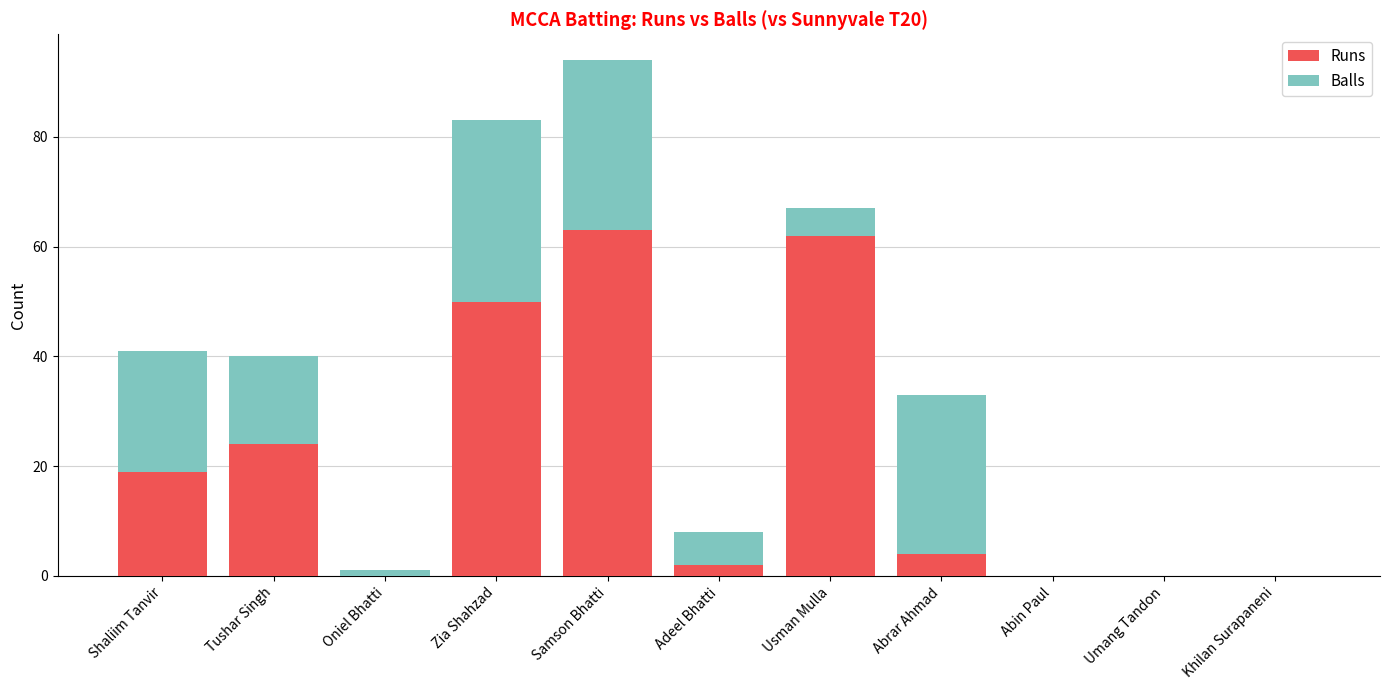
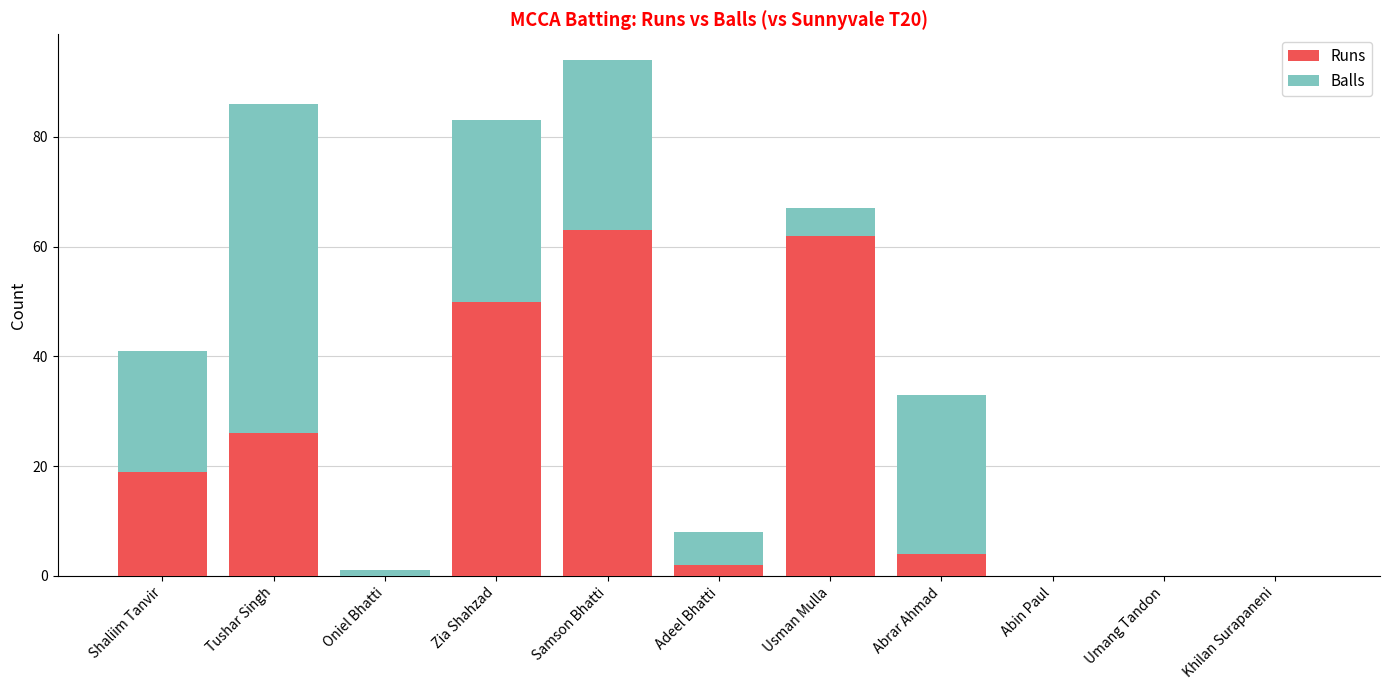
Runs, Tushar Singh: 24 -> 26
Balls, Tushar Singh: 16 -> 60
